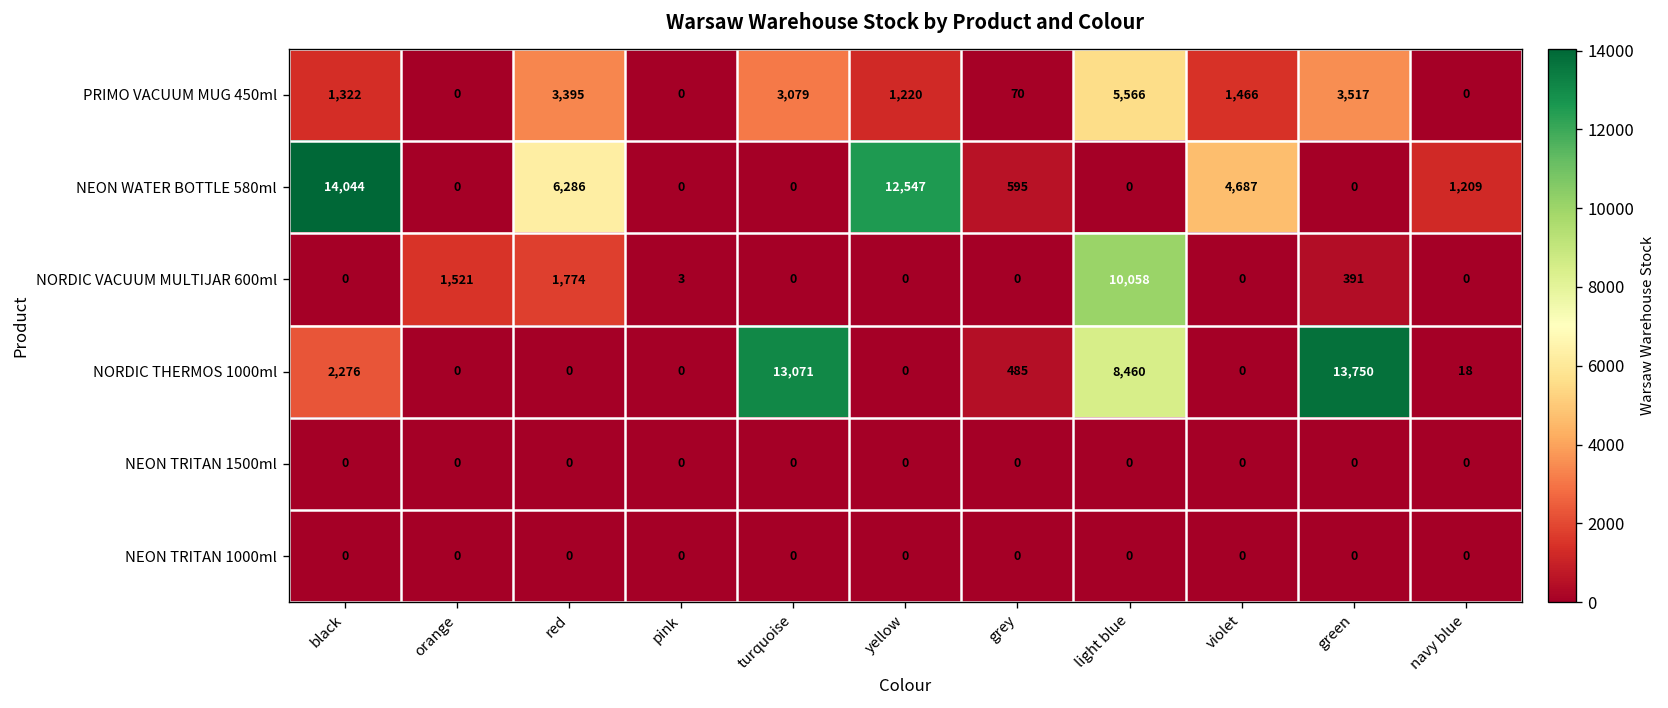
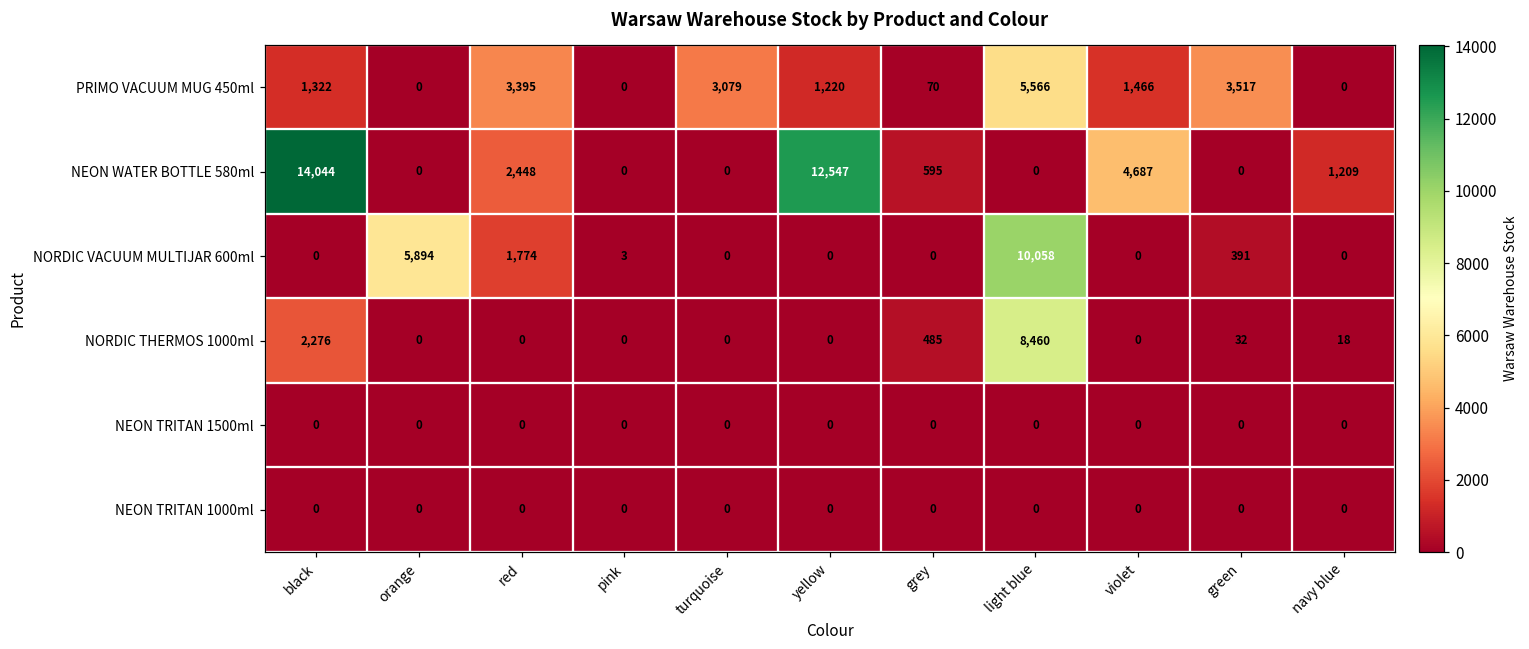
NEON WATER BOTTLE 580ml, red: 6,286 -> 2,448
NORDIC VACUUM MULTIJAR 600ml, orange: 1,521 -> 5,894
NORDIC THERMOS 1000ml, turquoise: 13,071 -> 0
NORDIC THERMOS 1000ml, green: 13,750 -> 32
